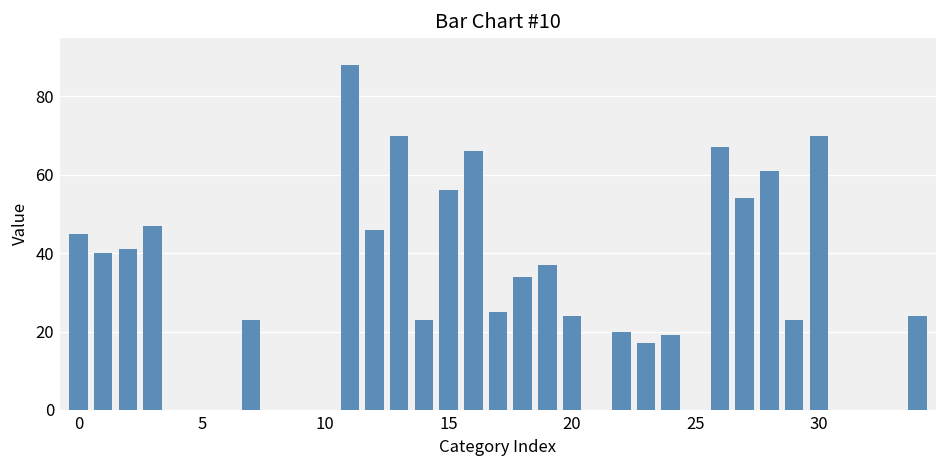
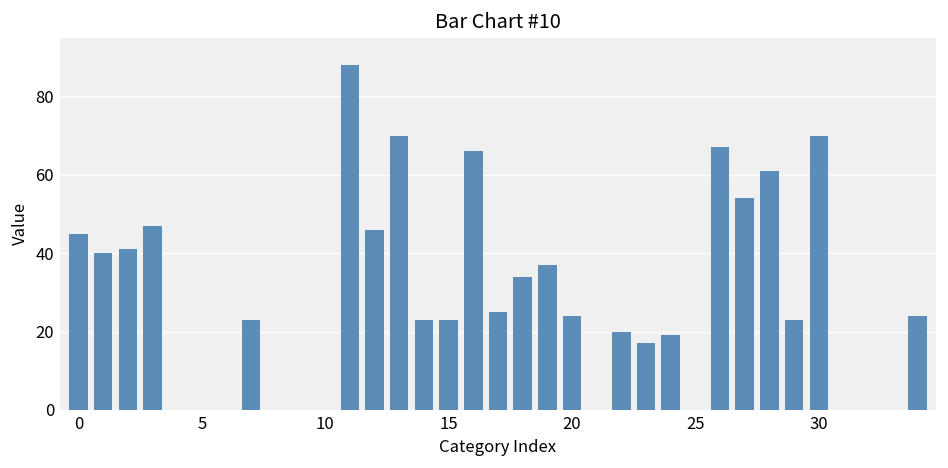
15: 56 -> 23
